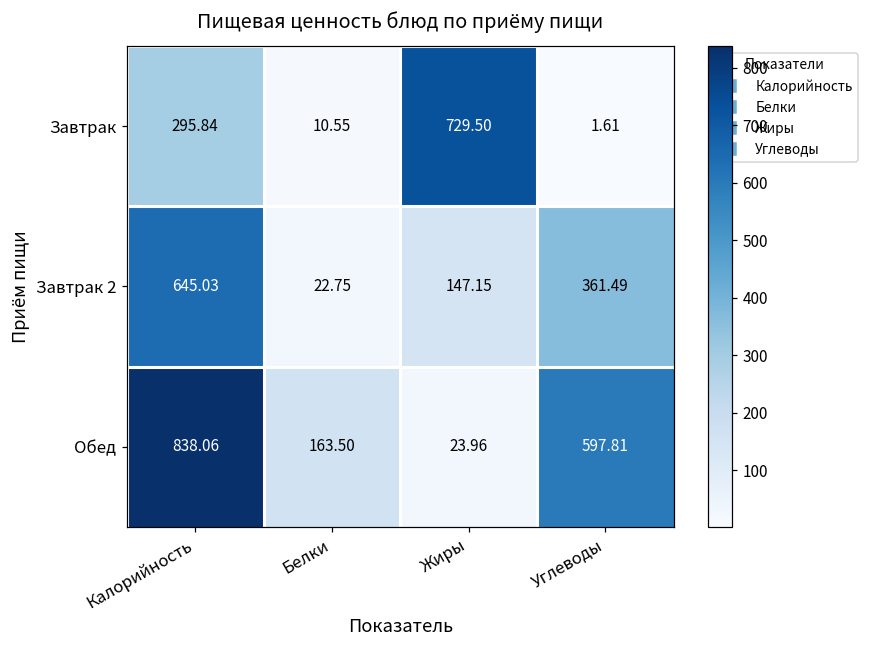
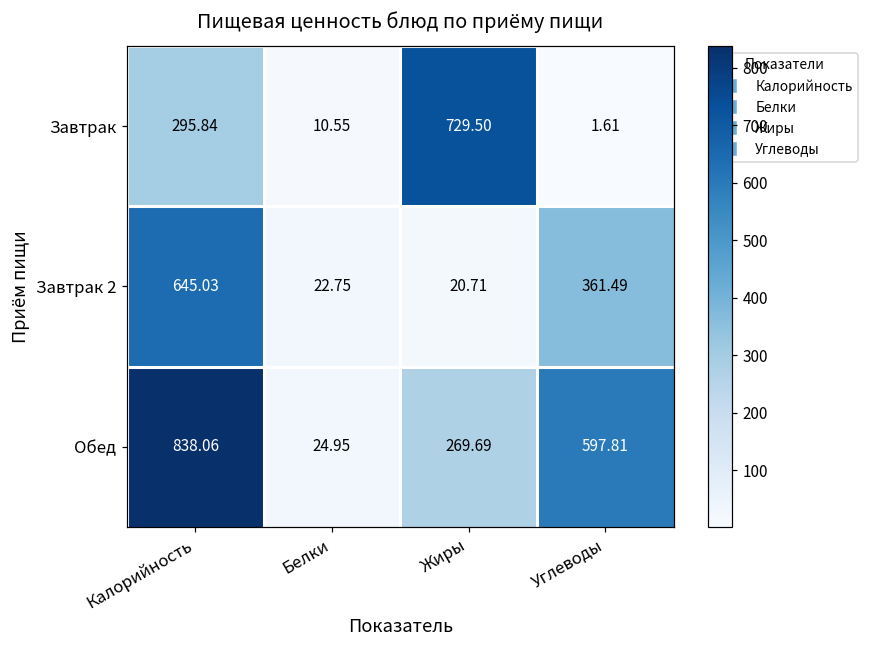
Завтрак 2, Жиры: 147.15 -> 20.71
Обед, Белки: 163.50 -> 24.95
Обед, Жиры: 23.96 -> 269.69
